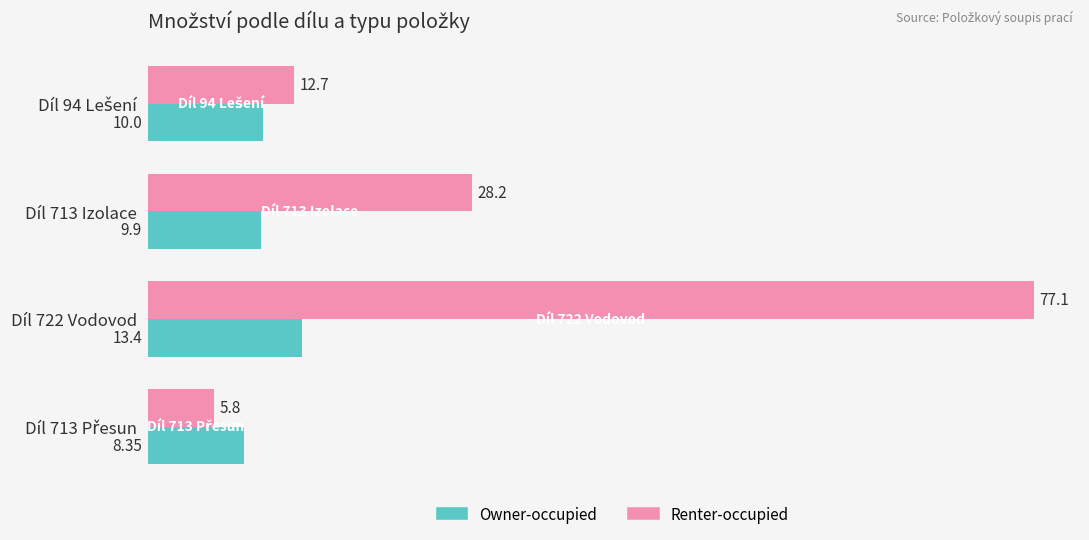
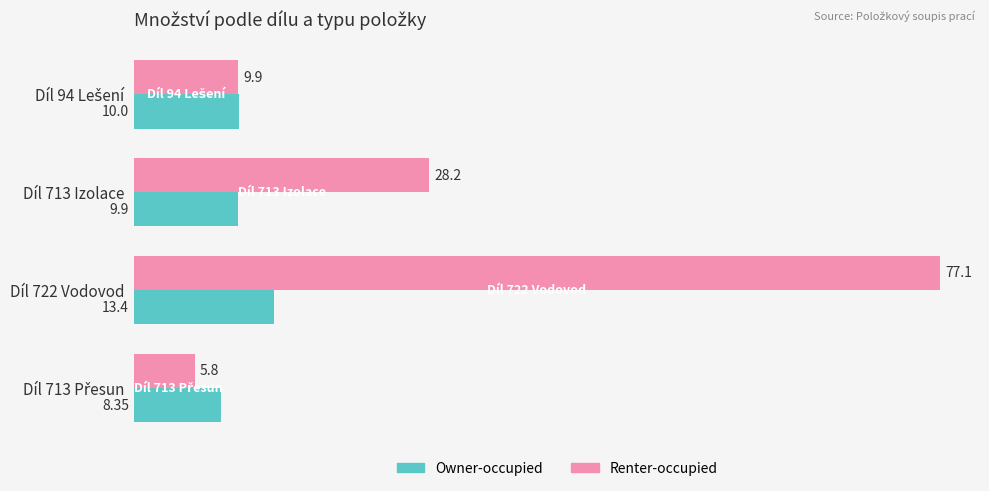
Renter-occupied, Díl 94 Lešení: 12.7 -> 9.9
